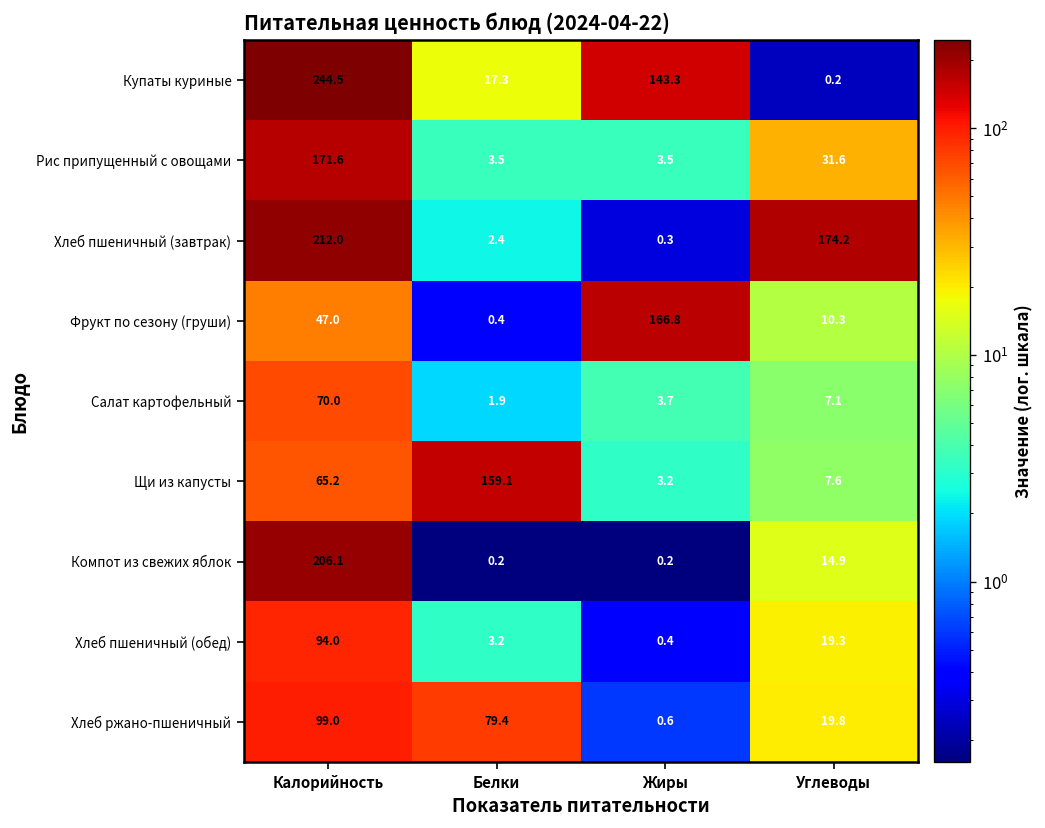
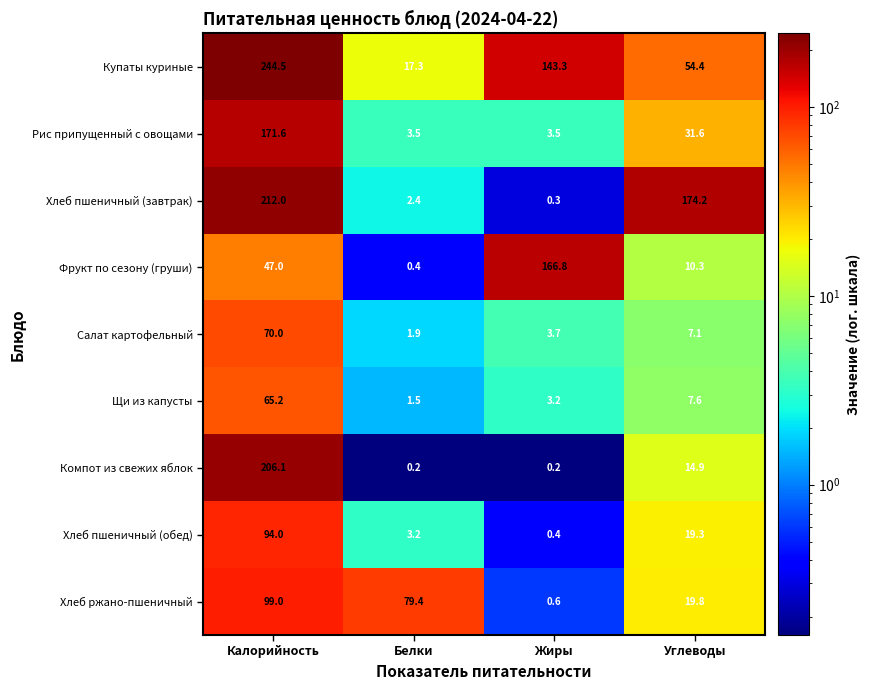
Купаты куриные, Углеводы: 0.2 -> 54.4
Щи из капусты, Белки: 159.1 -> 1.5
